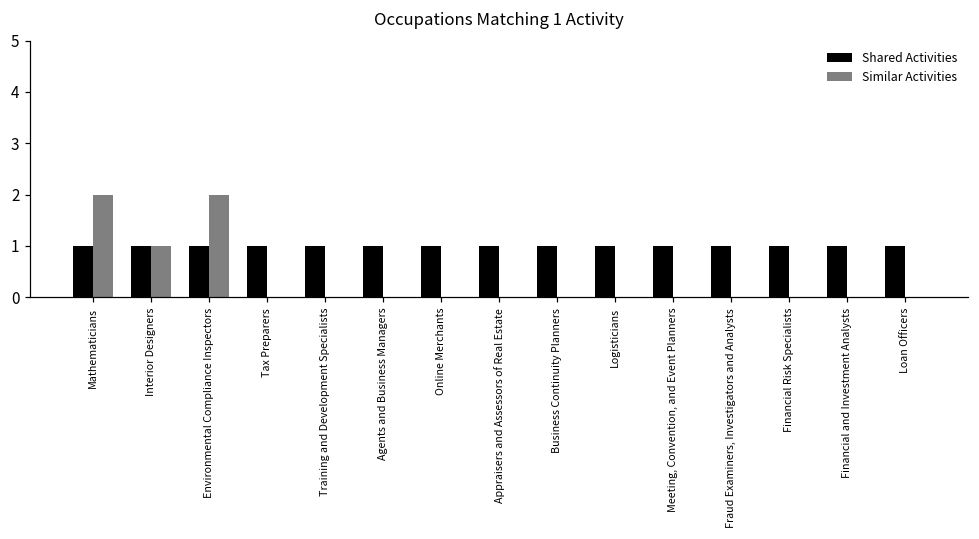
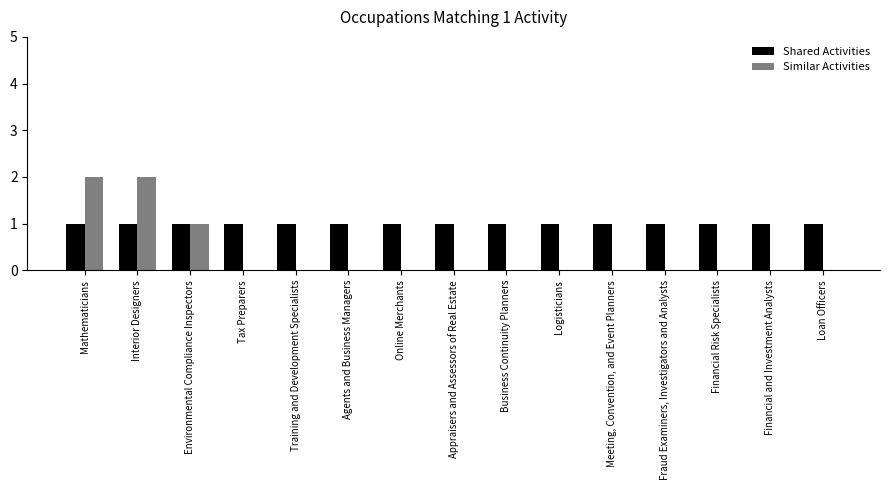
Similar Activities, Interior Designers: 1 -> 2
Similar Activities, Environmental Compliance Inspectors: 2 -> 1
